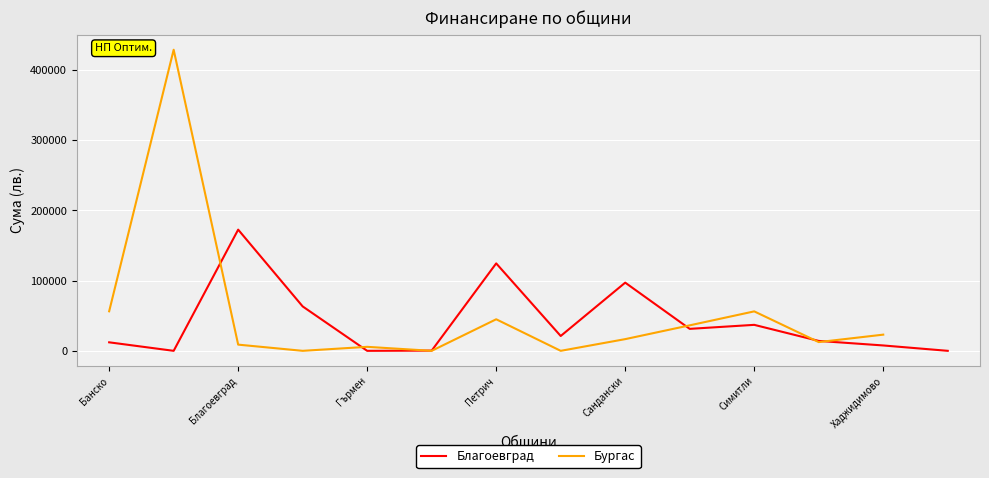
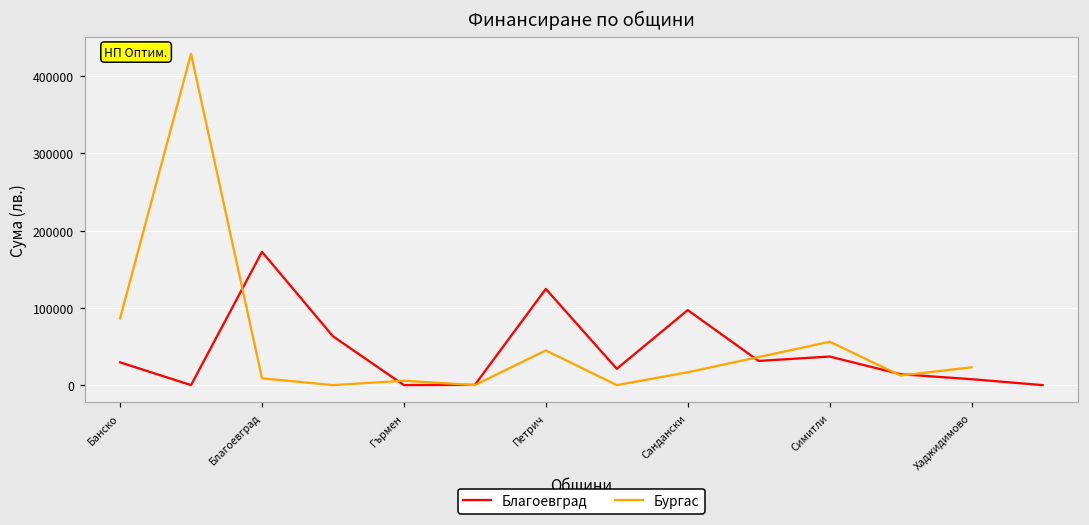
Благоевград, Банско: 10000 -> 30000
Бургас, Банско: 60000 -> 90000
